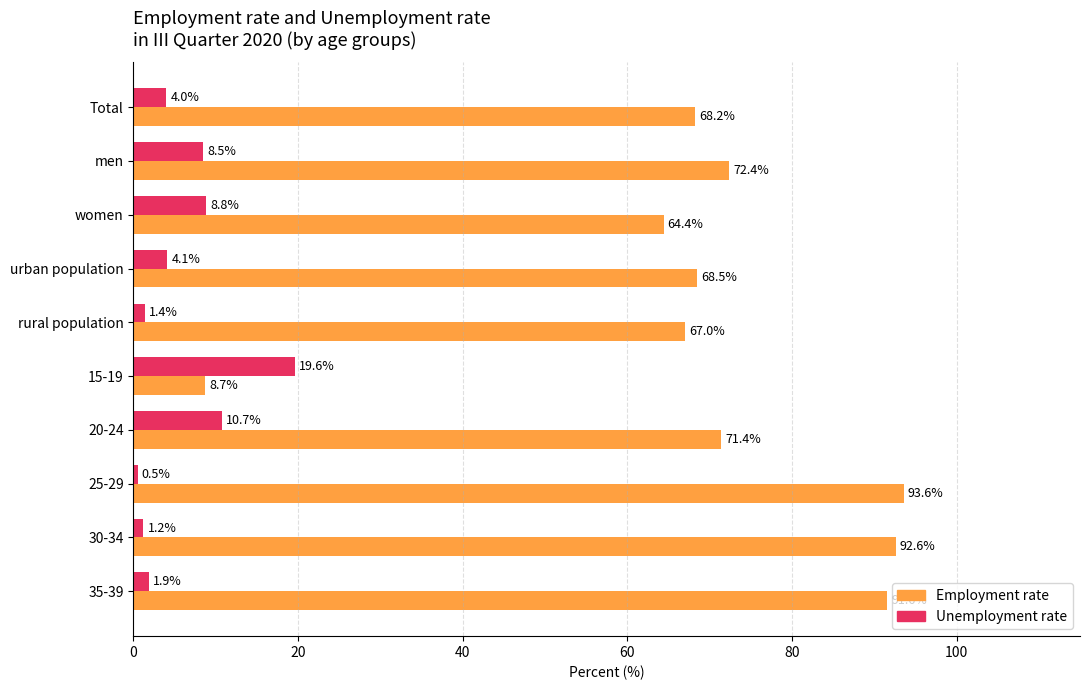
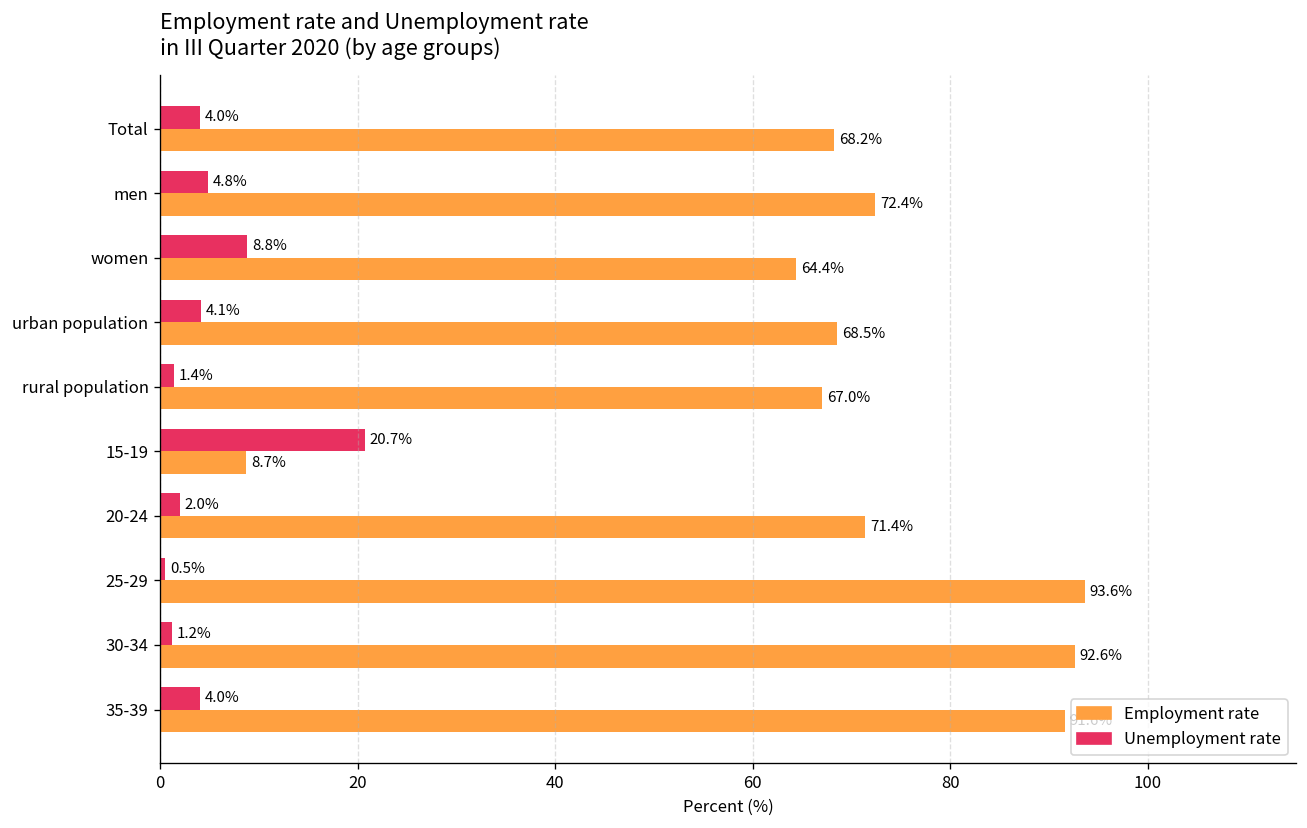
Unemployment rate, men: 8.5% -> 4.8%
Unemployment rate, 15-19: 19.6% -> 20.7%
Unemployment rate, 20-24: 10.7% -> 2.0%
Unemployment rate, 35-39: 1.9% -> 4.0%
